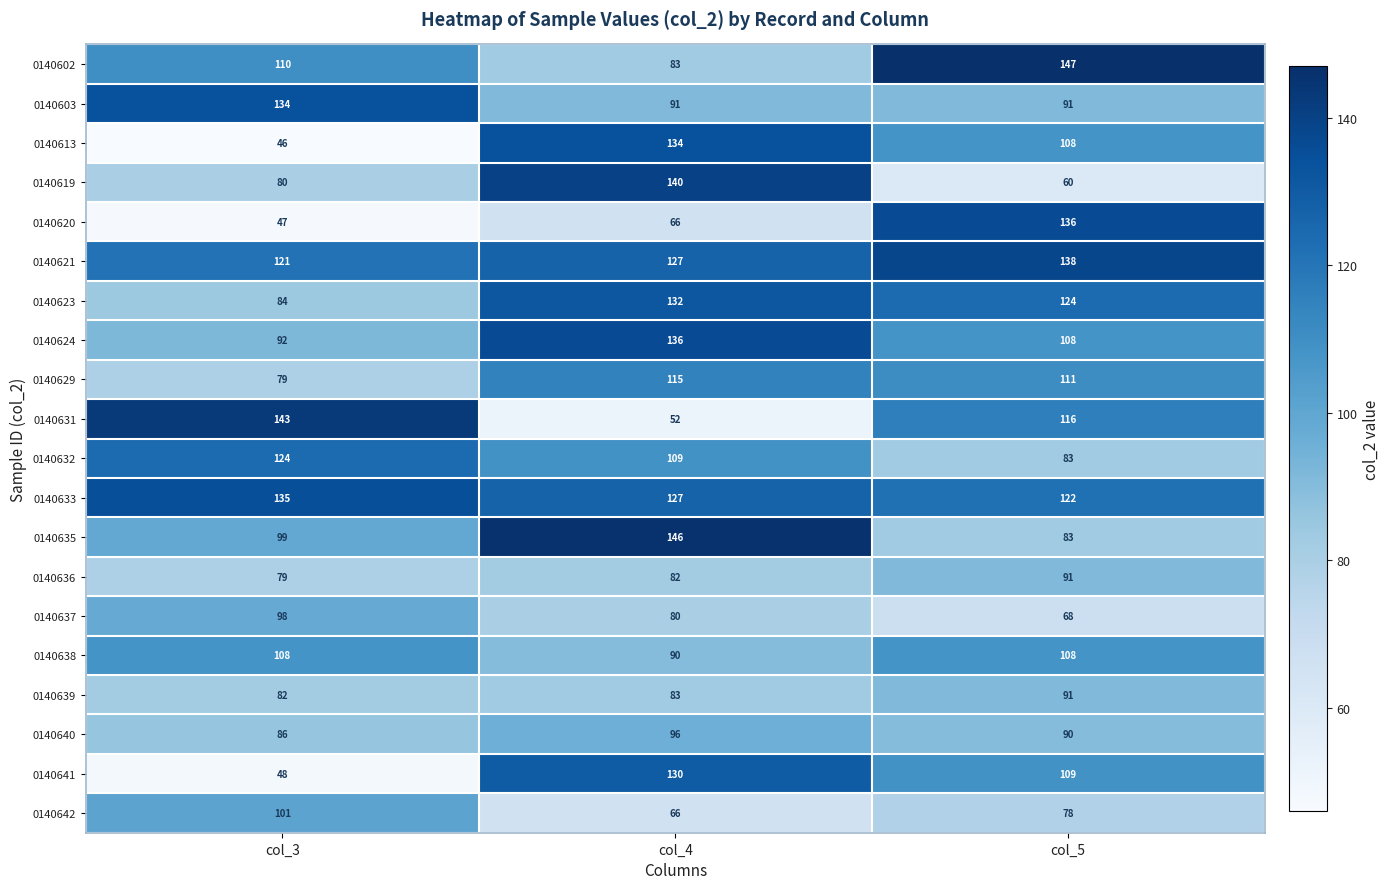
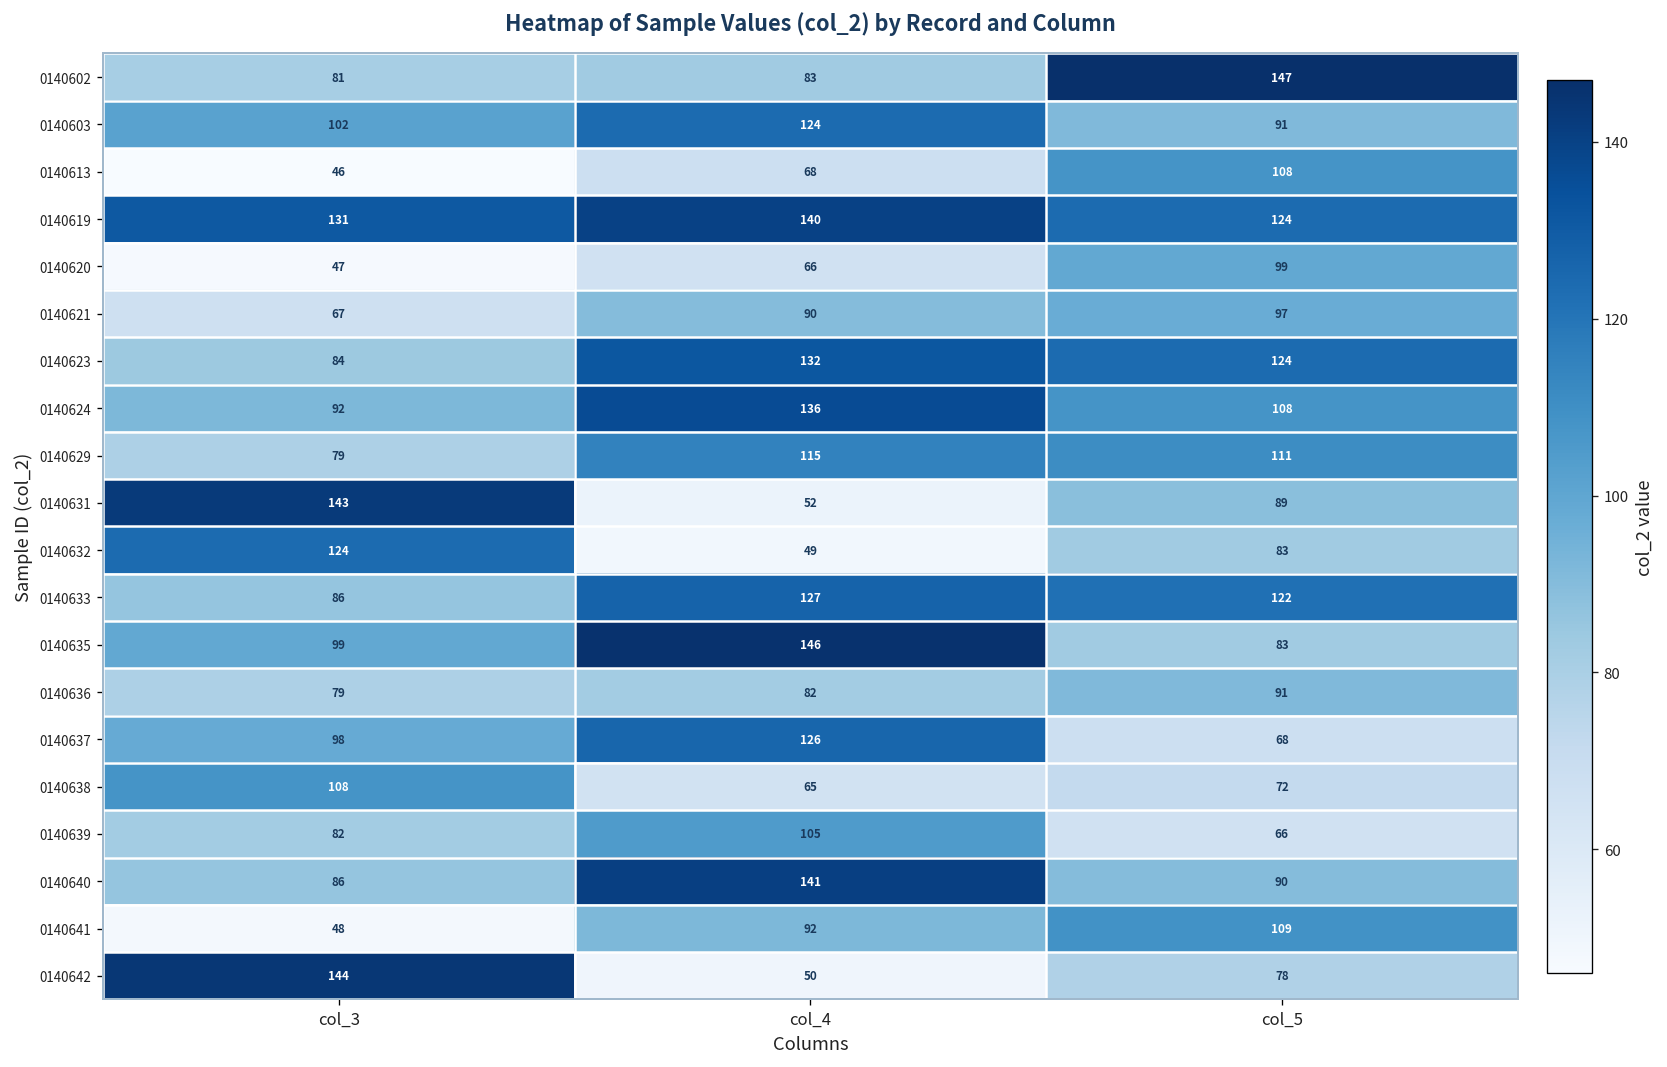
0140602, col_3: 110 -> 81
0140603, col_3: 134 -> 102
0140603, col_4: 91 -> 124
0140613, col_4: 134 -> 68
0140619, col_3: 80 -> 131
0140619, col_5: 60 -> 124
0140620, col_5: 136 -> 99
0140621, col_3: 121 -> 67
0140621, col_4: 127 -> 90
0140621, col_5: 138 -> 97
0140631, col_5: 116 -> 89
0140632, col_4: 109 -> 49
0140633, col_3: 135 -> 86
0140637, col_4: 80 -> 126
0140638, col_4: 90 -> 65
0140638, col_5: 108 -> 72
0140639, col_4: 83 -> 105
0140639, col_5: 91 -> 66
0140640, col_4: 96 -> 141
0140641, col_4: 130 -> 92
0140642, col_3: 101 -> 144
0140642, col_4: 66 -> 50
